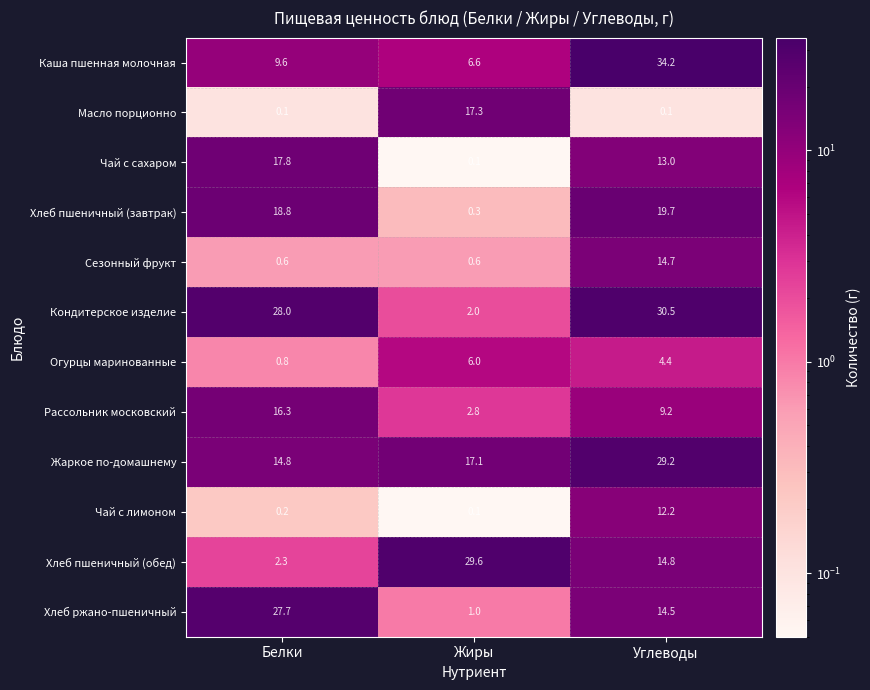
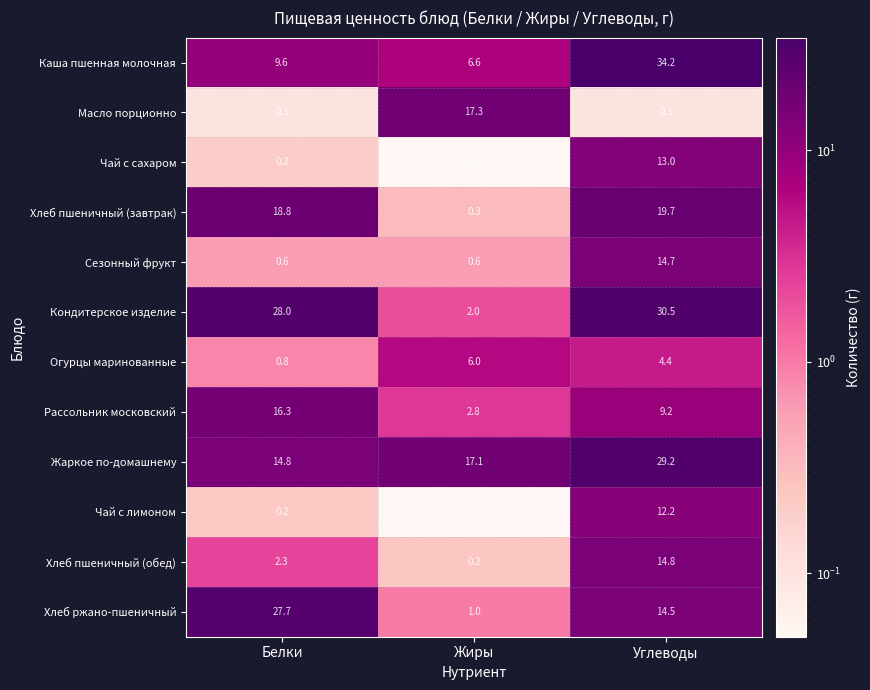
Чай с сахаром, Белки: 17.8 -> 0.2
Хлеб пшеничный (обед), Жиры: 29.6 -> 0.2
